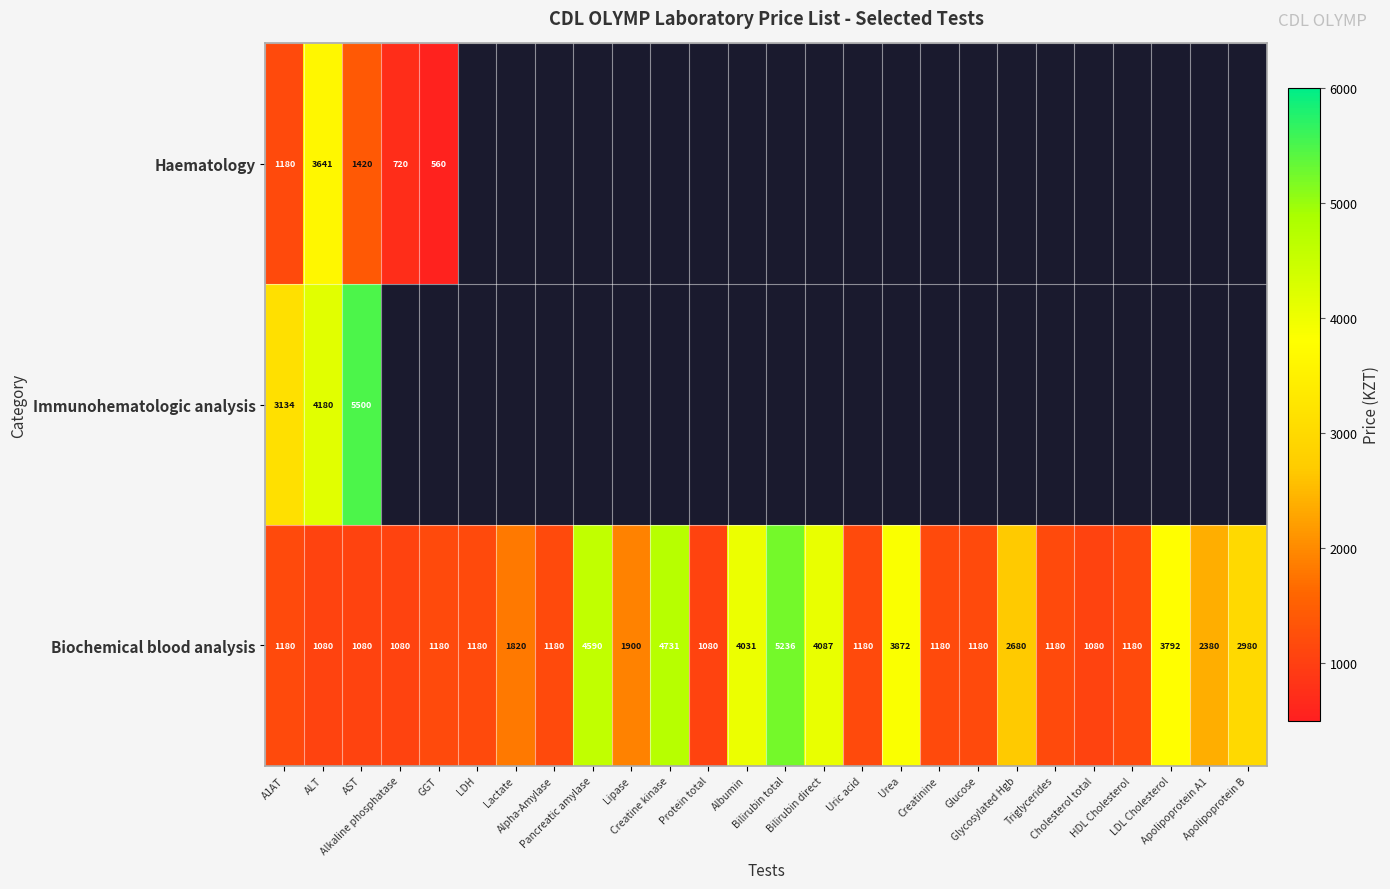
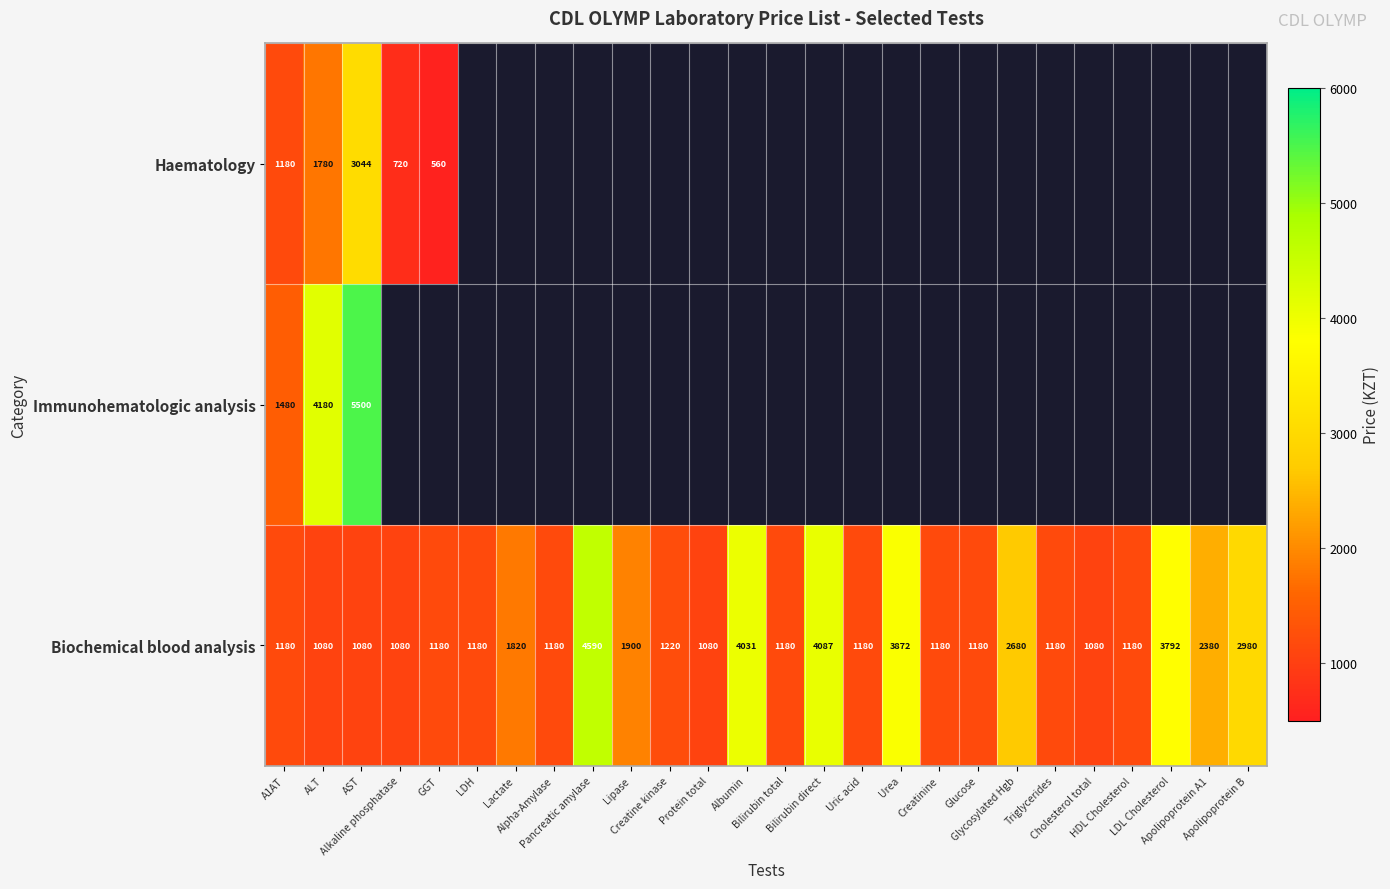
Haematology, ALT: 3641 -> 1780
Haematology, AST: 1420 -> 3044
Immunohematologic analysis, A1AT: 3134 -> 1480
Biochemical blood analysis, Creatine kinase: 4731 -> 1220
Biochemical blood analysis, Bilirubin total: 5236 -> 1180
